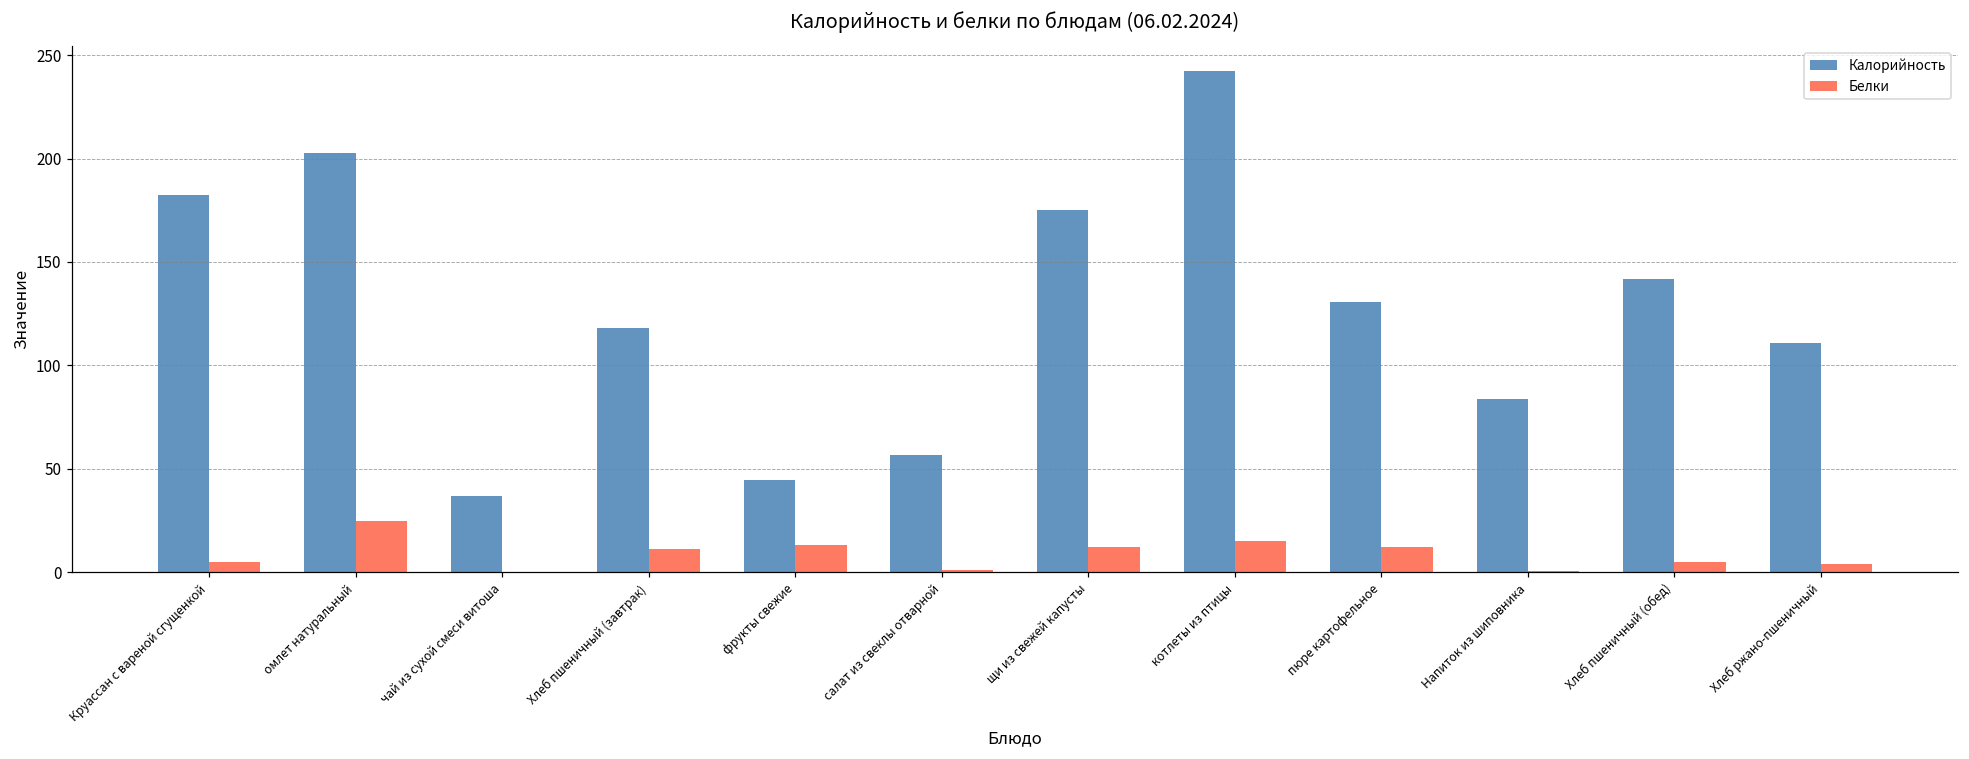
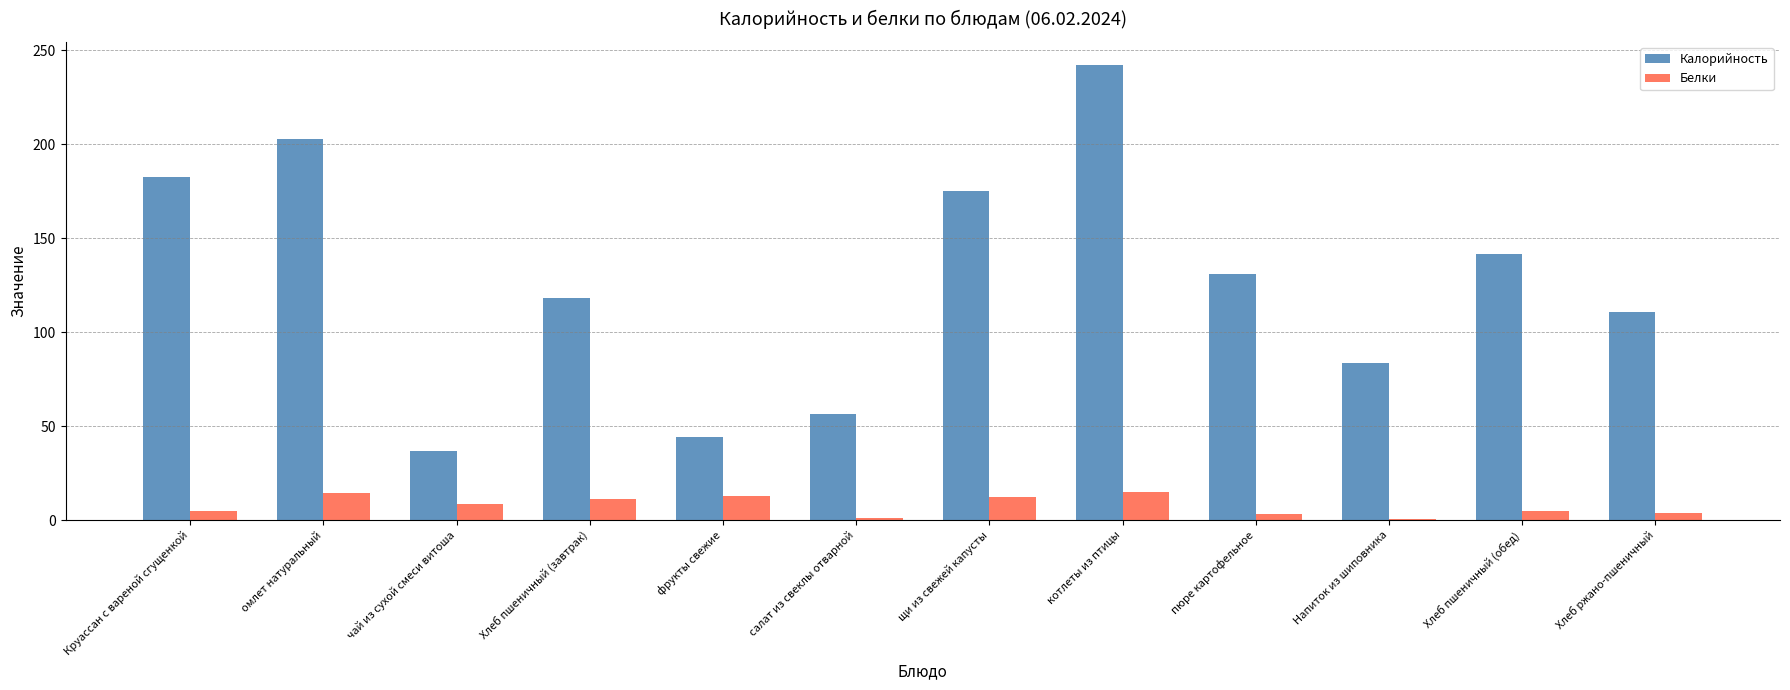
Белки, омлет натуральный: 25 -> 14
Белки, чай из сухой смеси витоша: 0 -> 9
Белки, пюре картофельное: 12 -> 3
